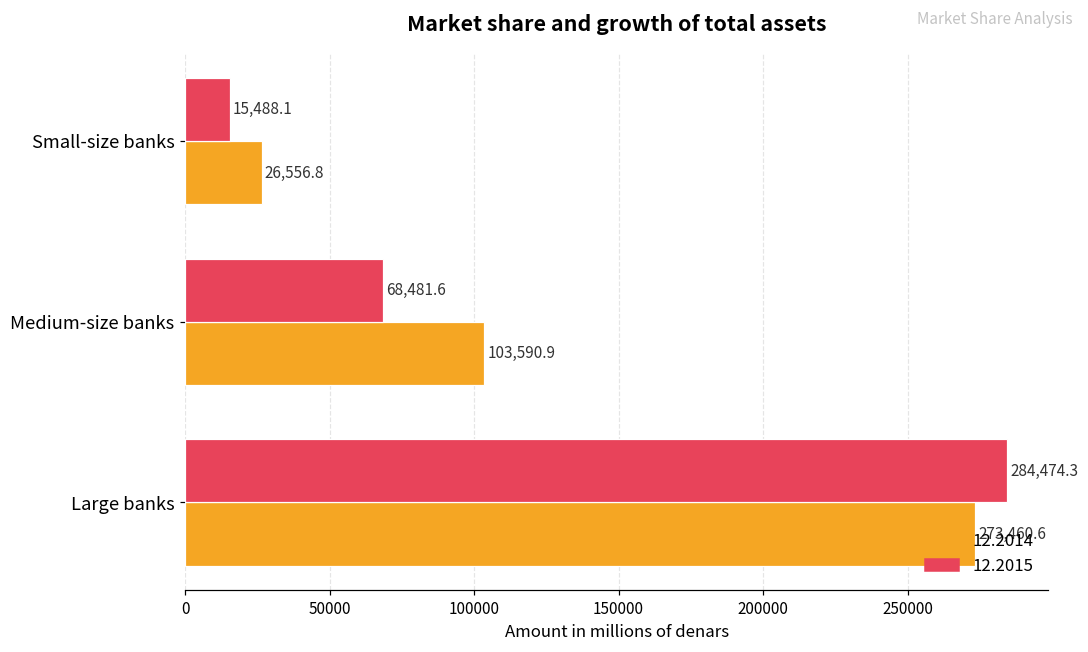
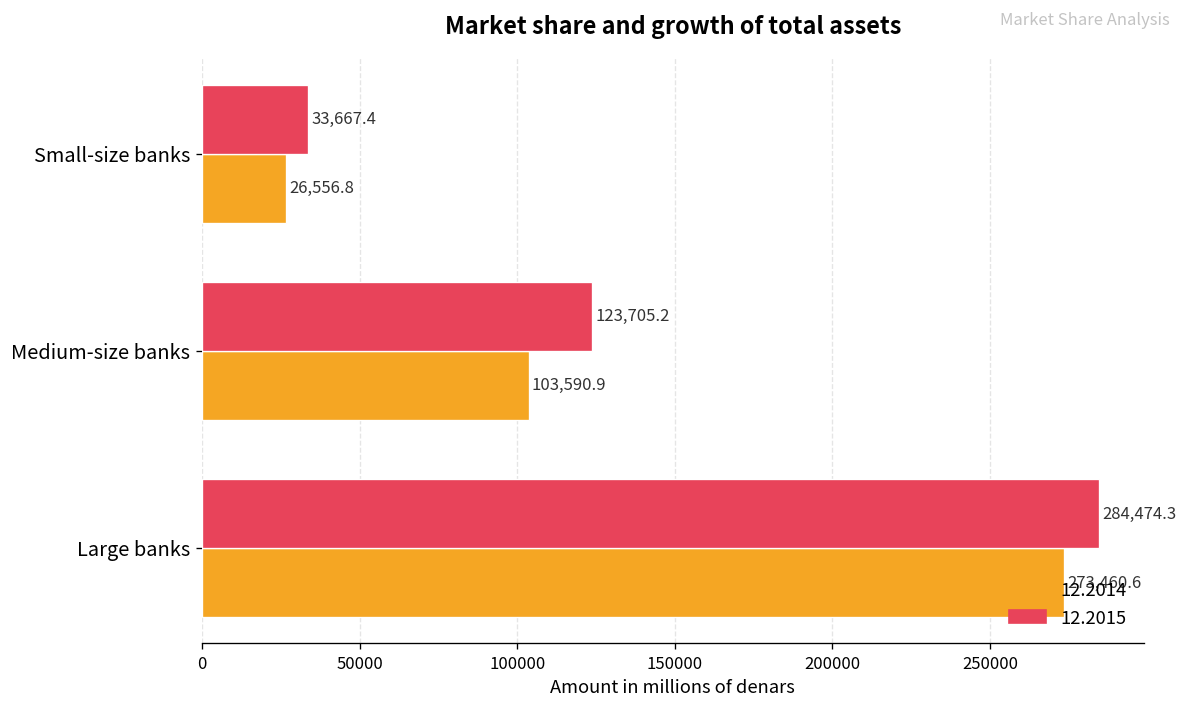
12.2015, Small-size banks: 15,488.1 -> 33,667.4
12.2015, Medium-size banks: 68,481.6 -> 123,705.2
